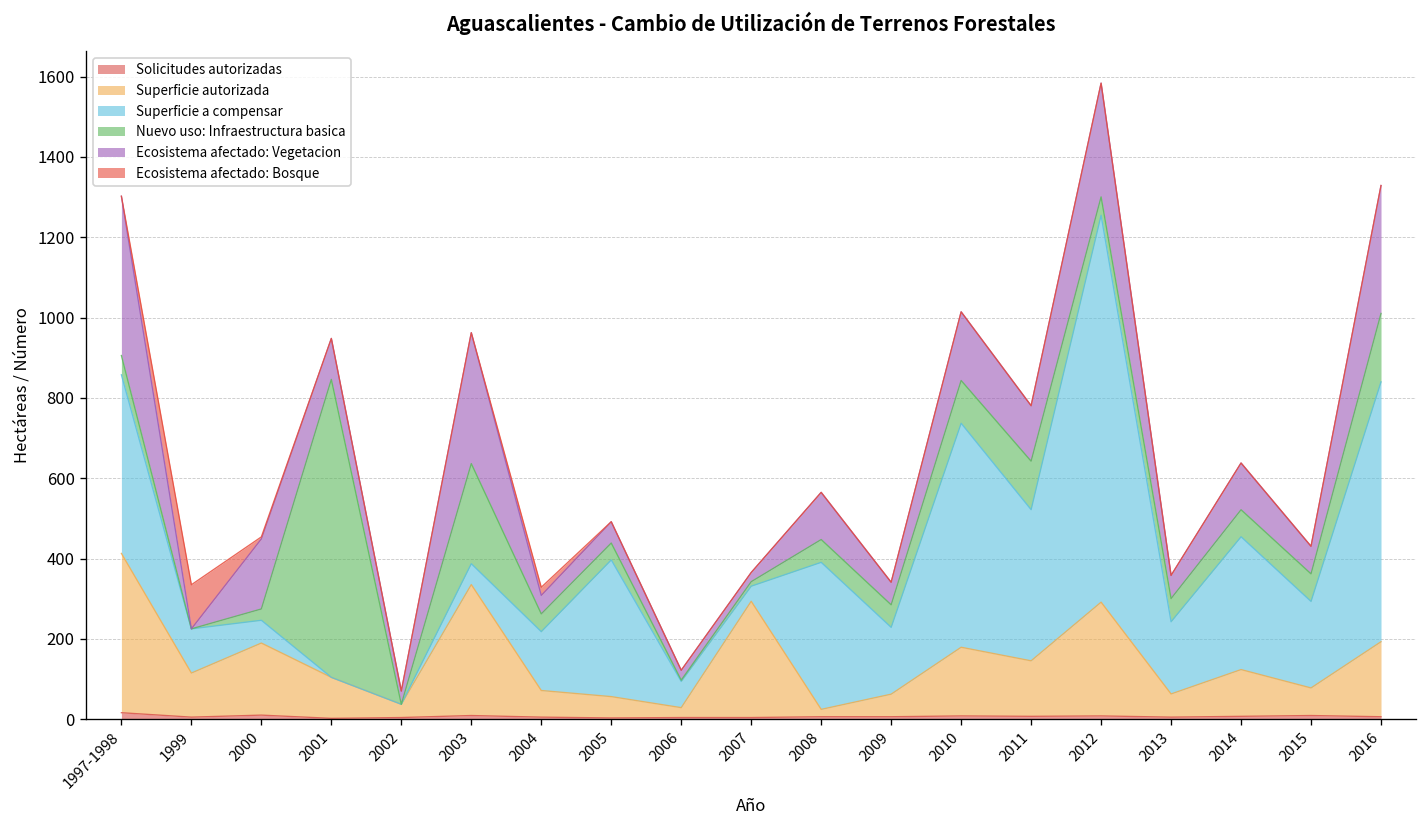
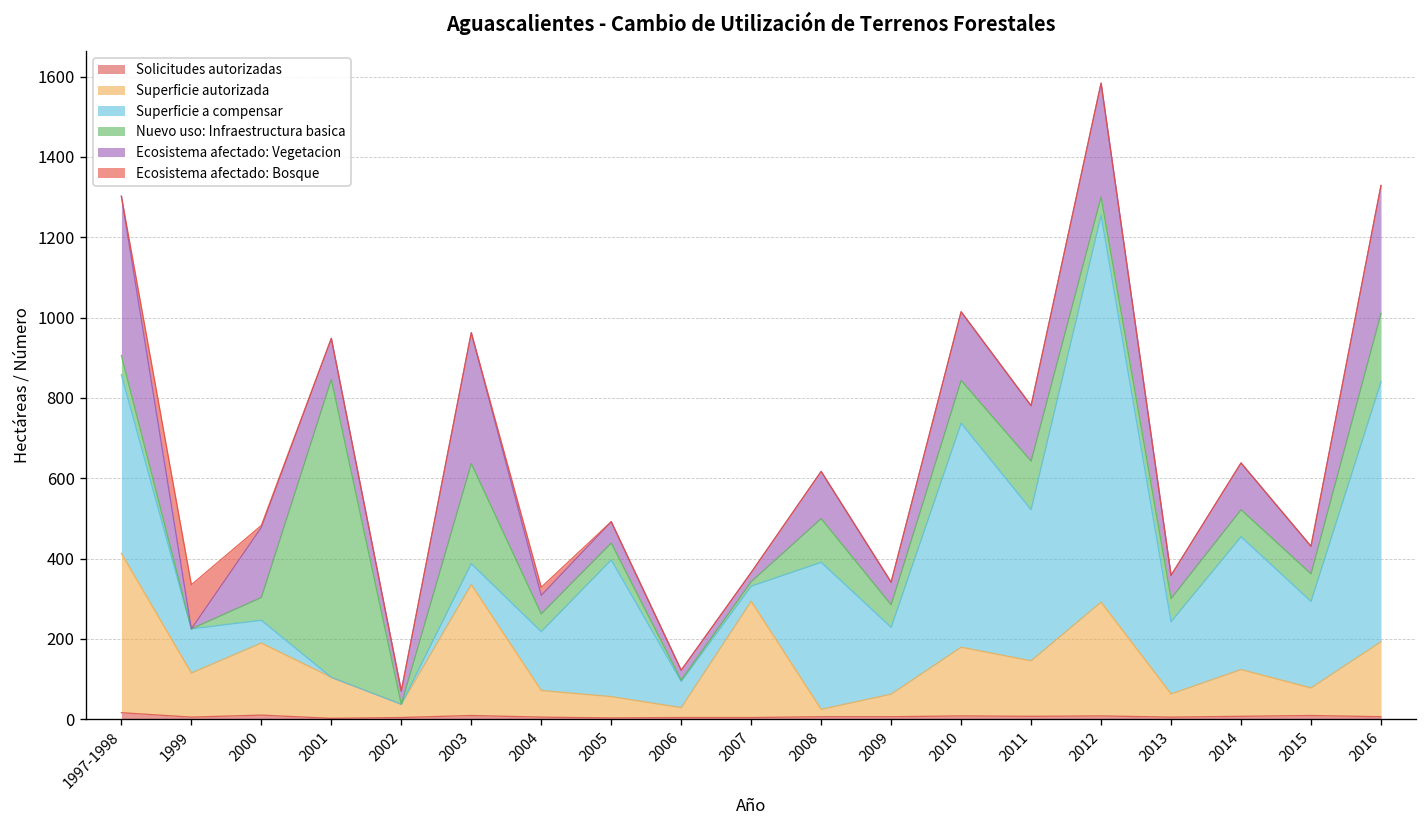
Nuevo uso: Infraestructura basica, 2000: 30 -> 60
Nuevo uso: Infraestructura basica, 2008: 60 -> 110
